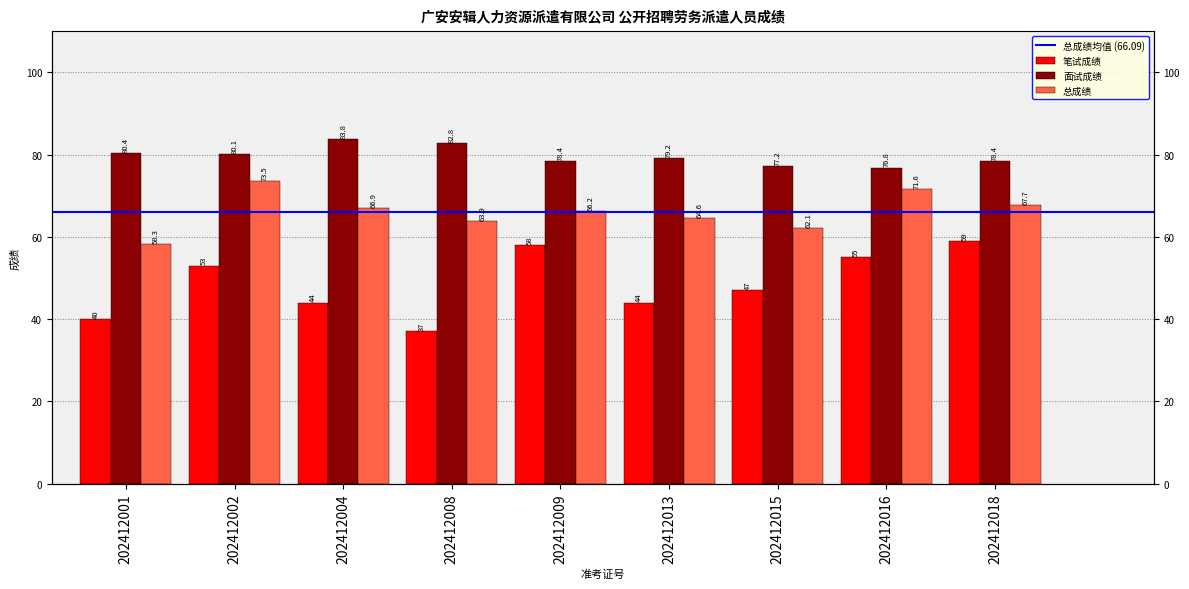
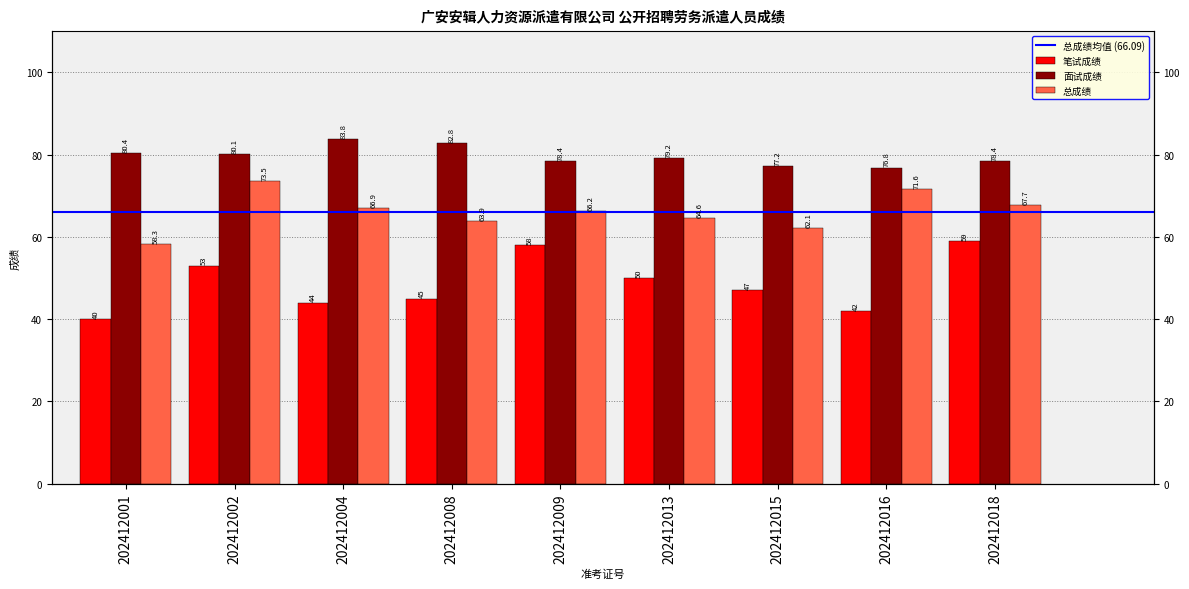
笔试成绩, 202412008: 37 -> 45
笔试成绩, 202412013: 44 -> 50
笔试成绩, 202412016: 55 -> 42
